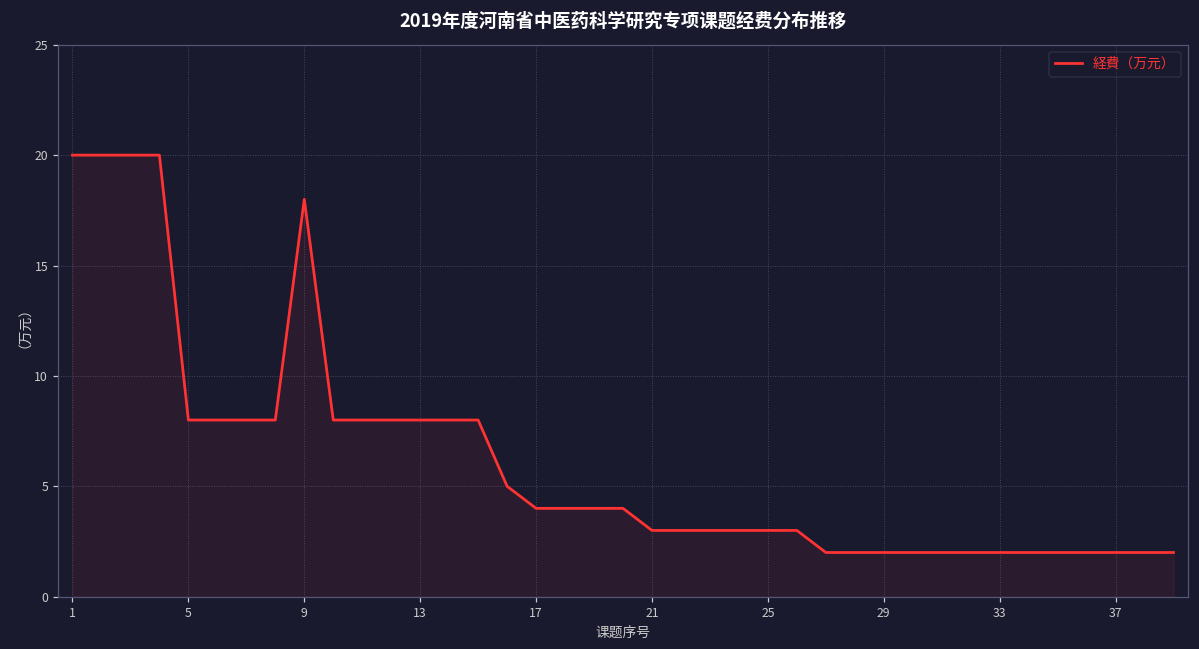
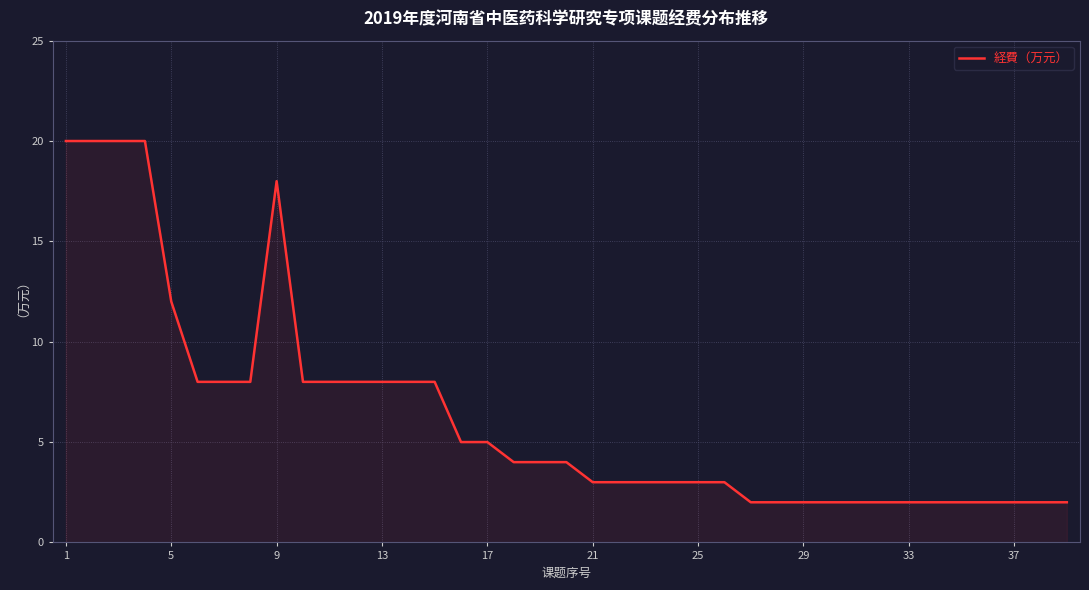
5: 8 -> 12
17: 4 -> 5
